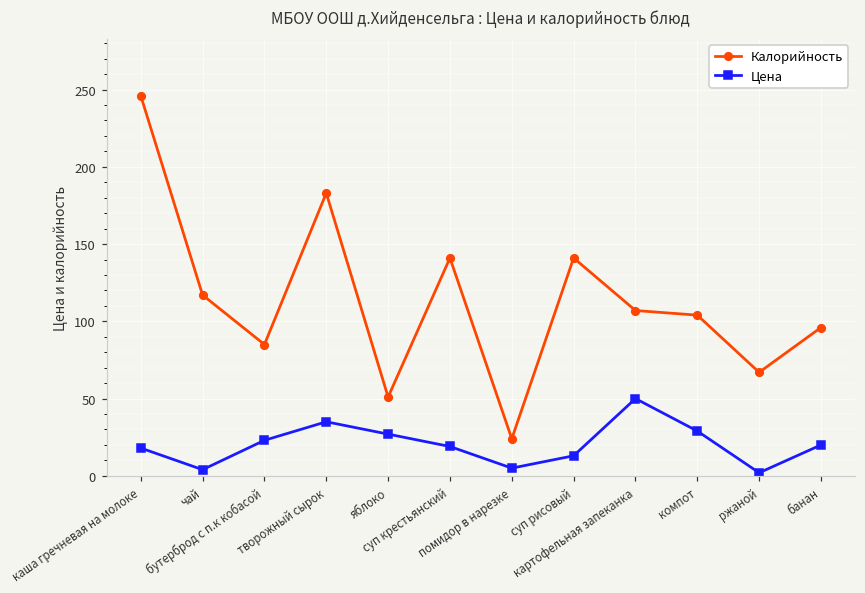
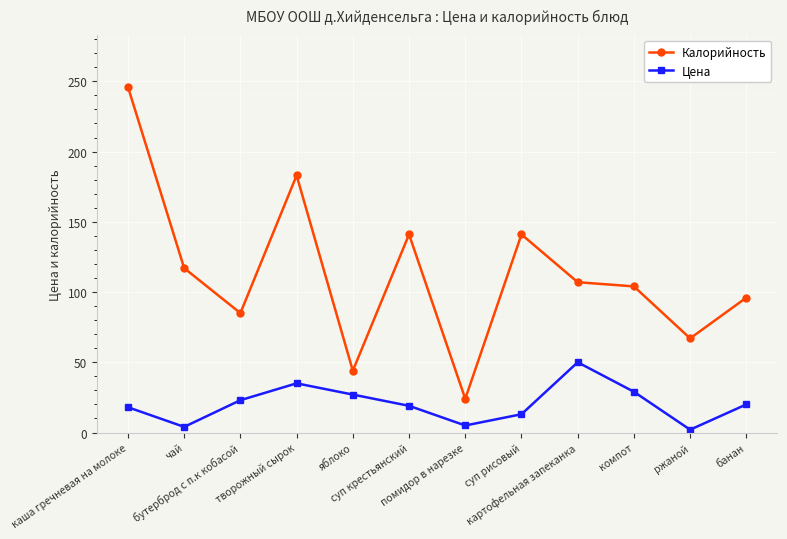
Калорийность, яблоко: 51 -> 44
